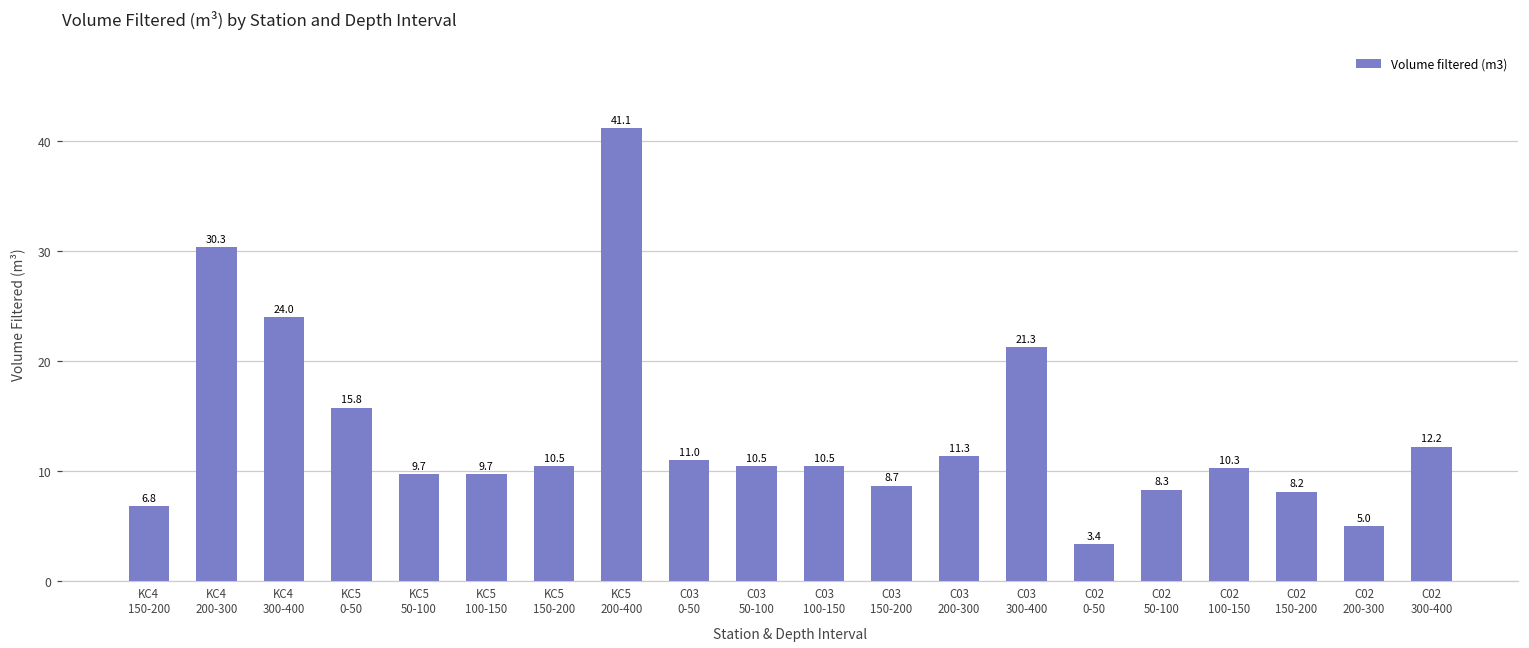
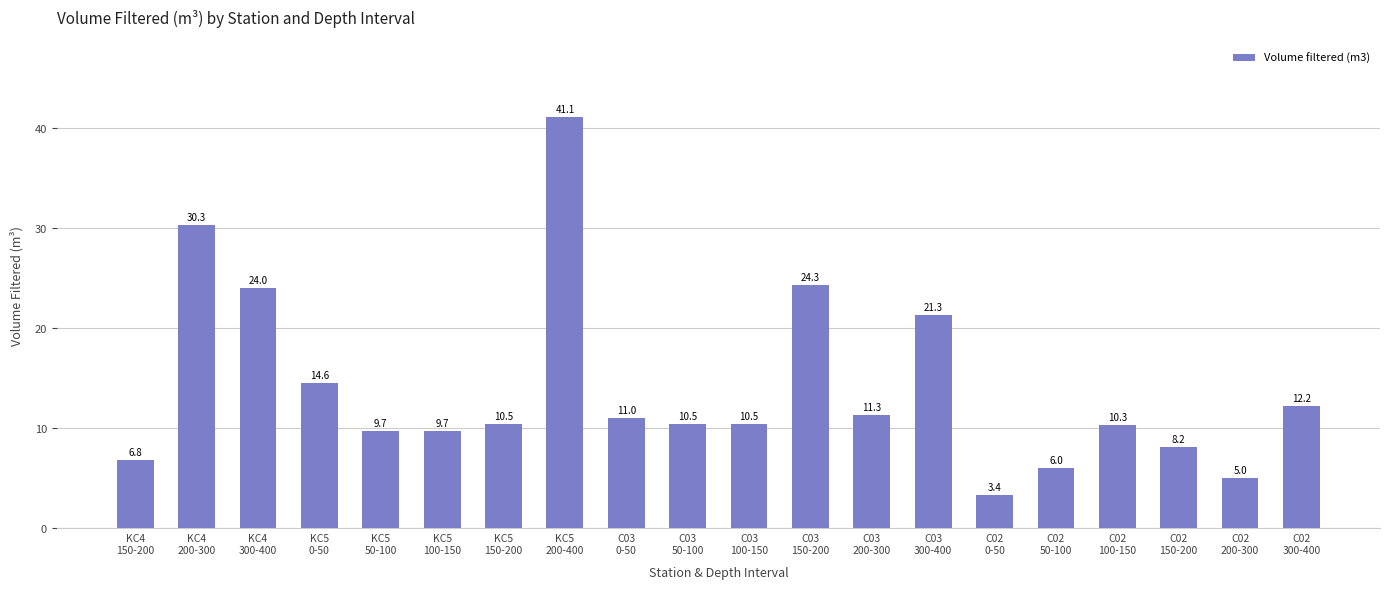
KC5 0-50: 15.8 -> 14.6
C03 150-200: 8.7 -> 24.3
C02 50-100: 8.3 -> 6.0
